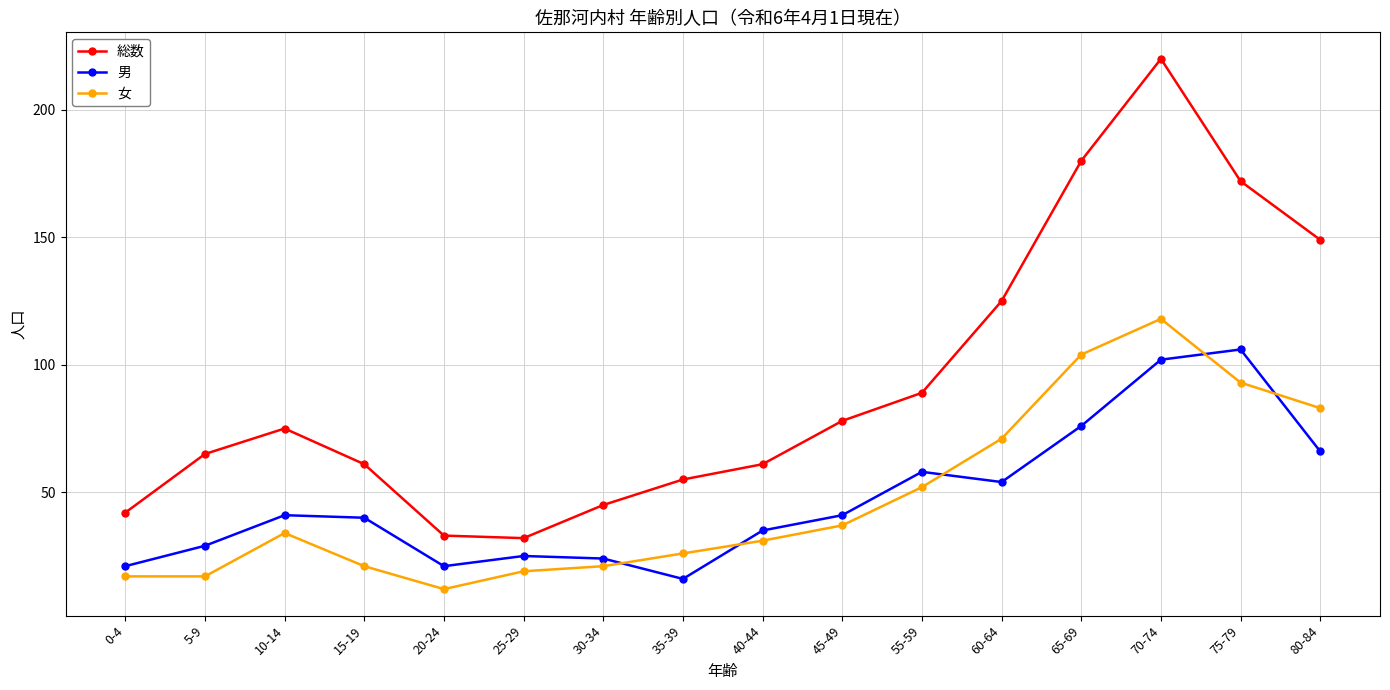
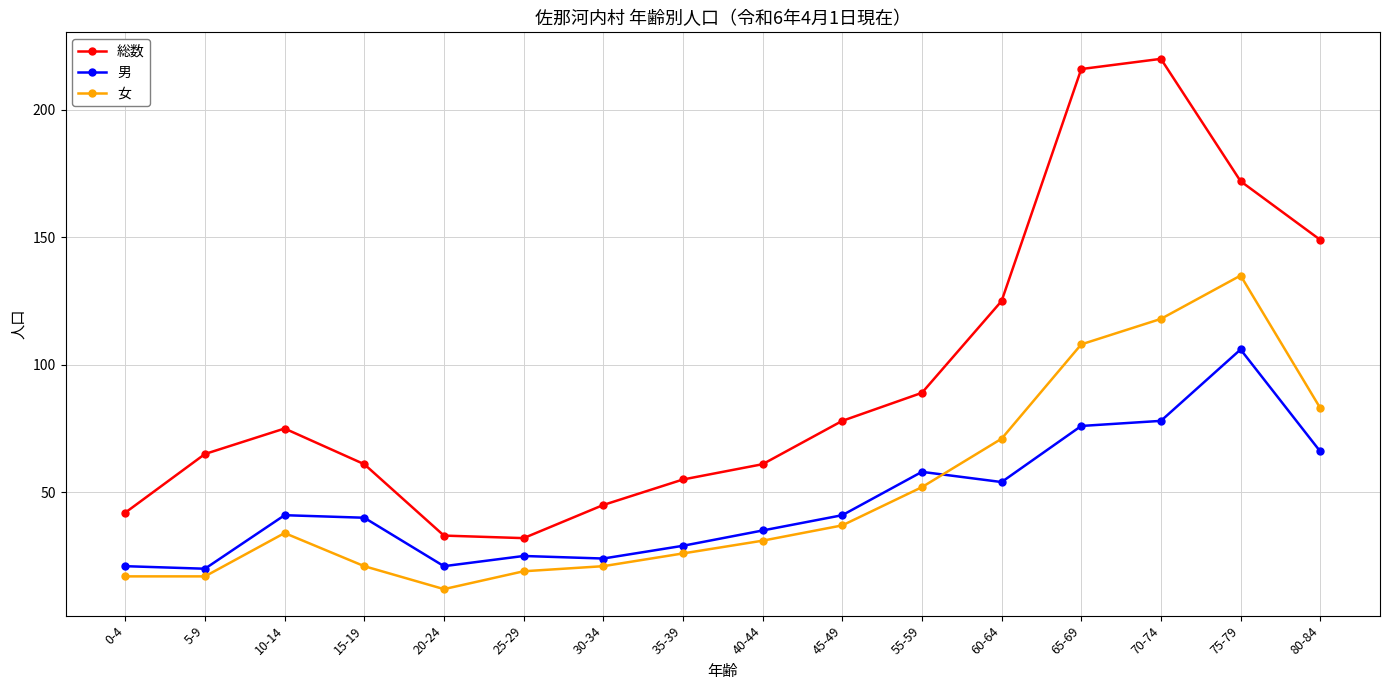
男, 5-9: 29 -> 20
男, 35-39: 16 -> 29
総数, 65-69: 180 -> 216
女, 65-69: 104 -> 108
男, 70-74: 102 -> 78
女, 75-79: 93 -> 135
